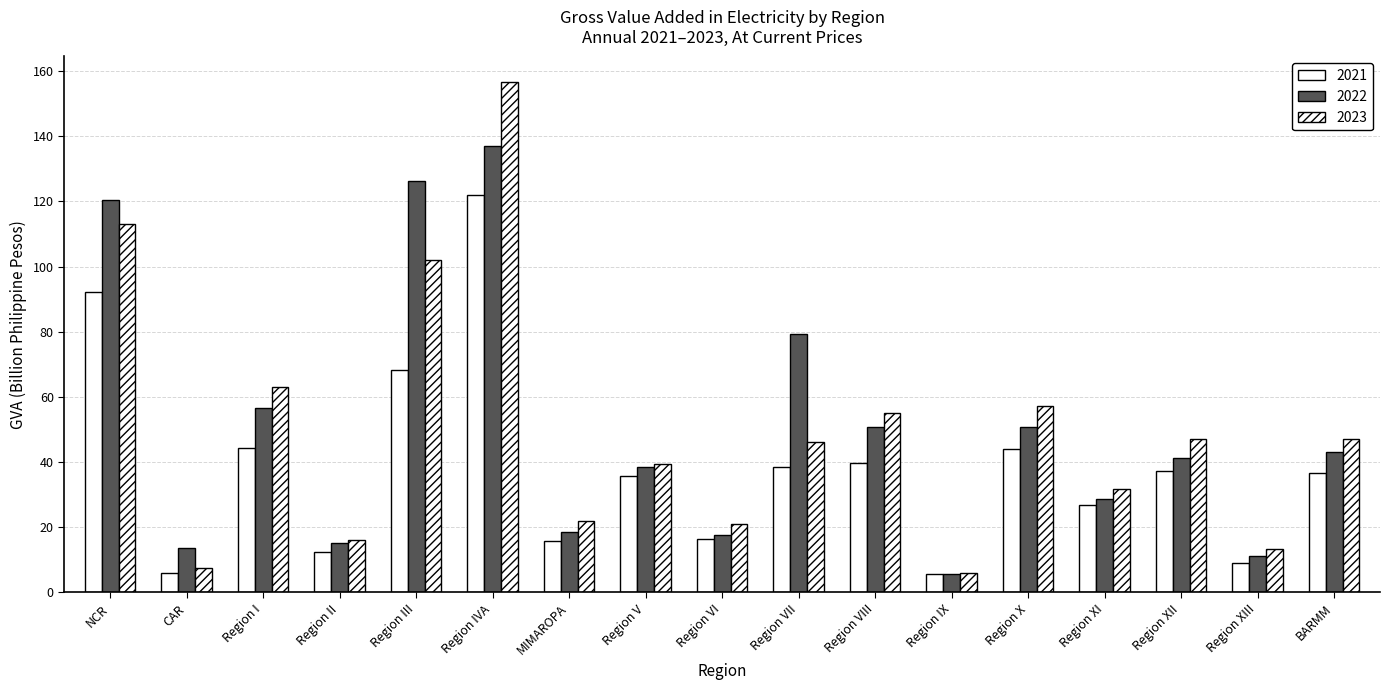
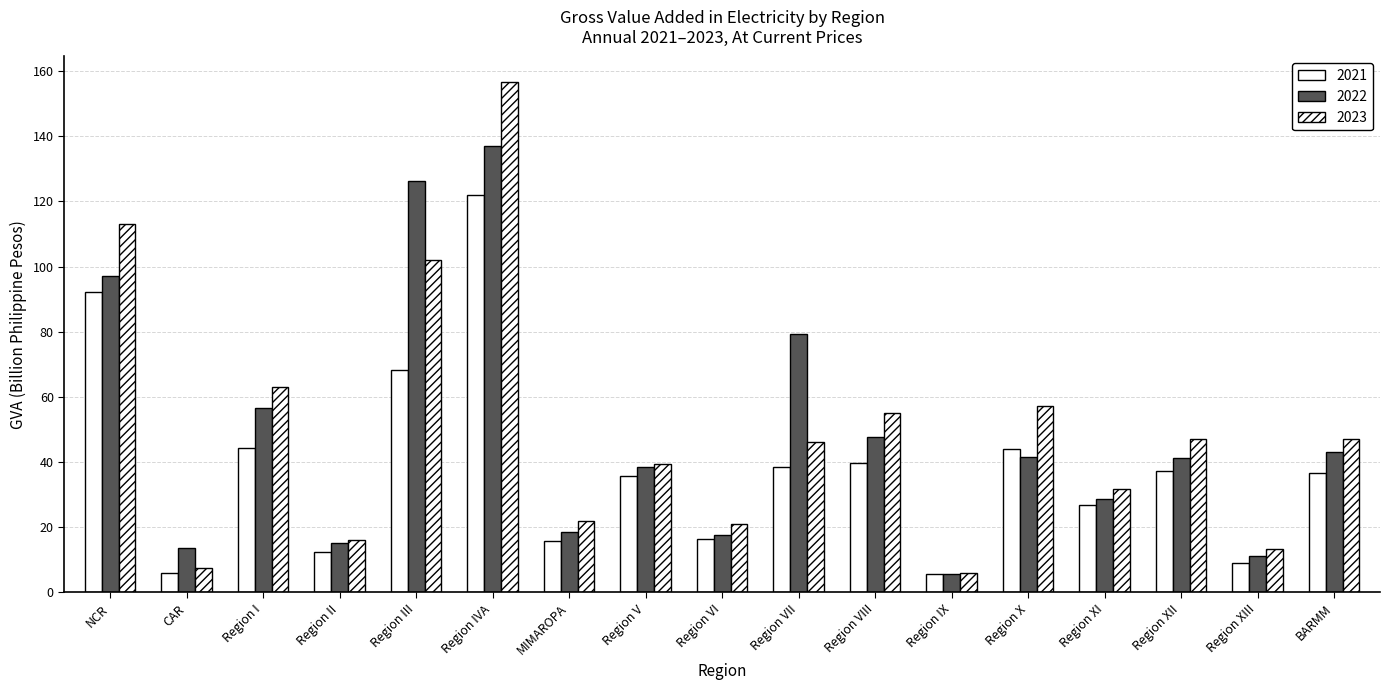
2022, NCR: 120 -> 97
2022, Region VIII: 51 -> 48
2022, Region X: 51 -> 42
